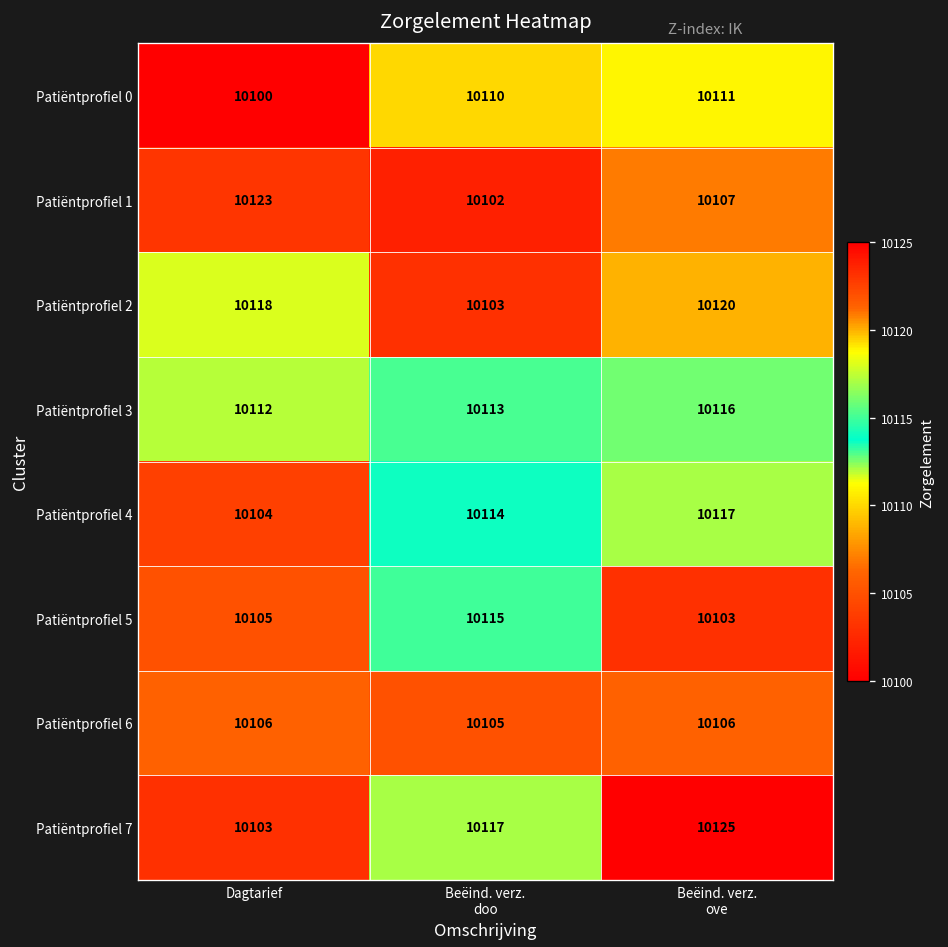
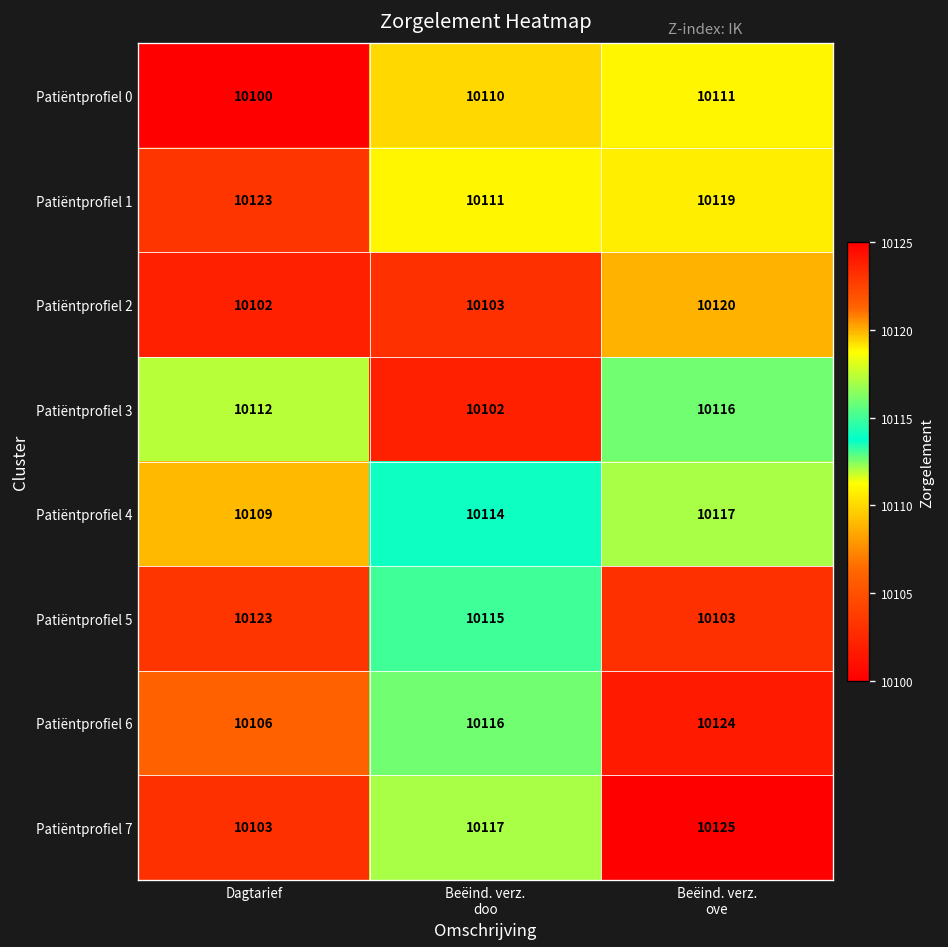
Patiëntprofiel 1, Beëind. verz. doo: 10102 -> 10111
Patiëntprofiel 1, Beëind. verz. ove: 10107 -> 10119
Patiëntprofiel 2, Dagtarief: 10118 -> 10102
Patiëntprofiel 3, Beëind. verz. doo: 10113 -> 10102
Patiëntprofiel 4, Dagtarief: 10104 -> 10109
Patiëntprofiel 5, Dagtarief: 10105 -> 10123
Patiëntprofiel 6, Beëind. verz. doo: 10105 -> 10116
Patiëntprofiel 6, Beëind. verz. ove: 10106 -> 10124
